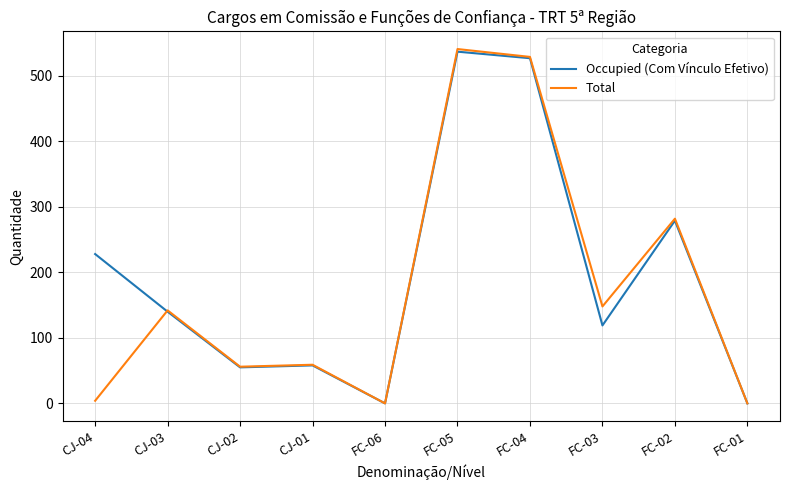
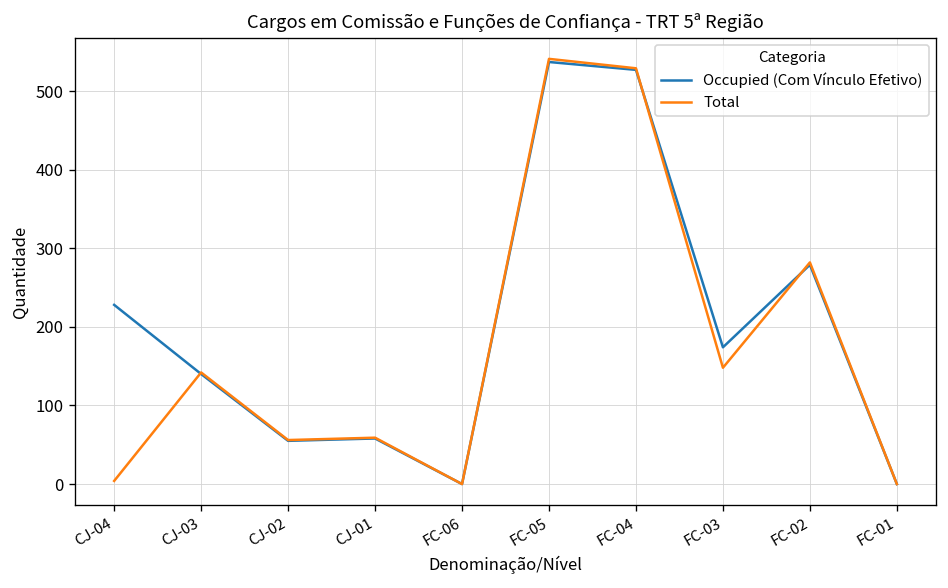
Occupied (Com Vínculo Efetivo), FC-03: 120 -> 170
